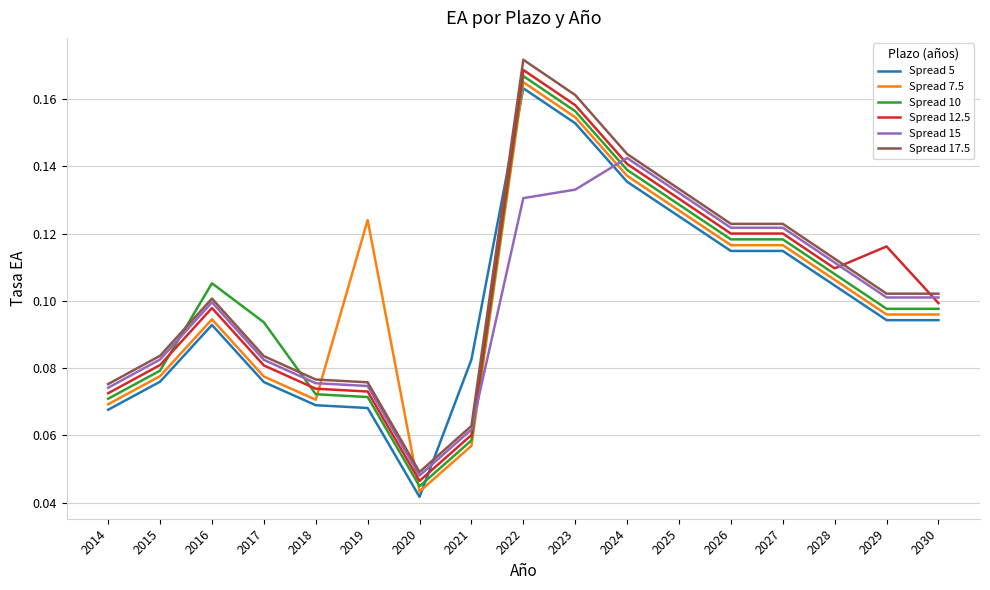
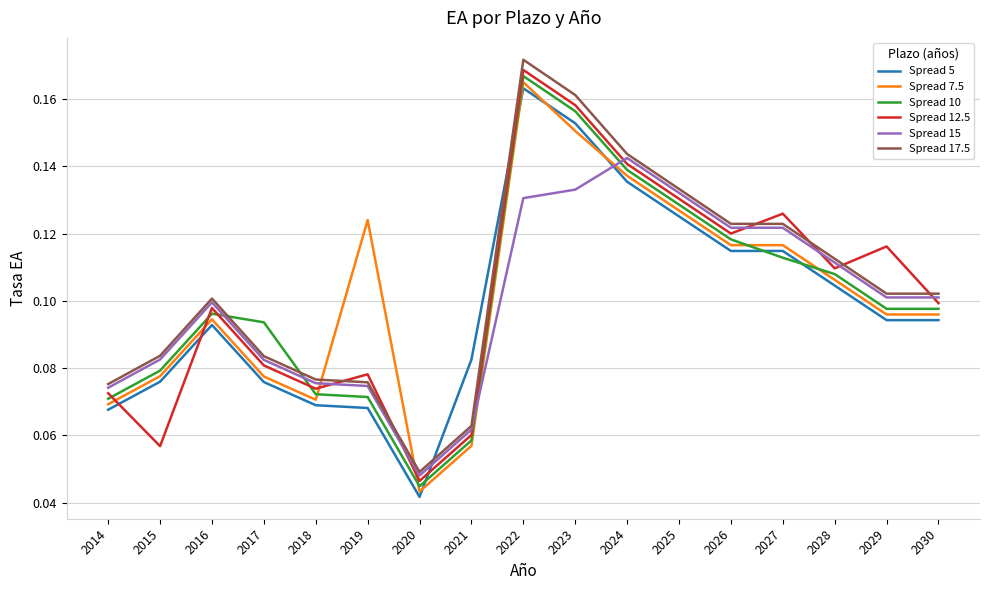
Spread 12.5, 2015: 0.081 -> 0.057
Spread 10, 2016: 0.105 -> 0.096
Spread 12.5, 2019: 0.073 -> 0.078
Spread 7.5, 2023: 0.155 -> 0.151
Spread 10, 2027: 0.118 -> 0.113
Spread 12.5, 2027: 0.120 -> 0.126
